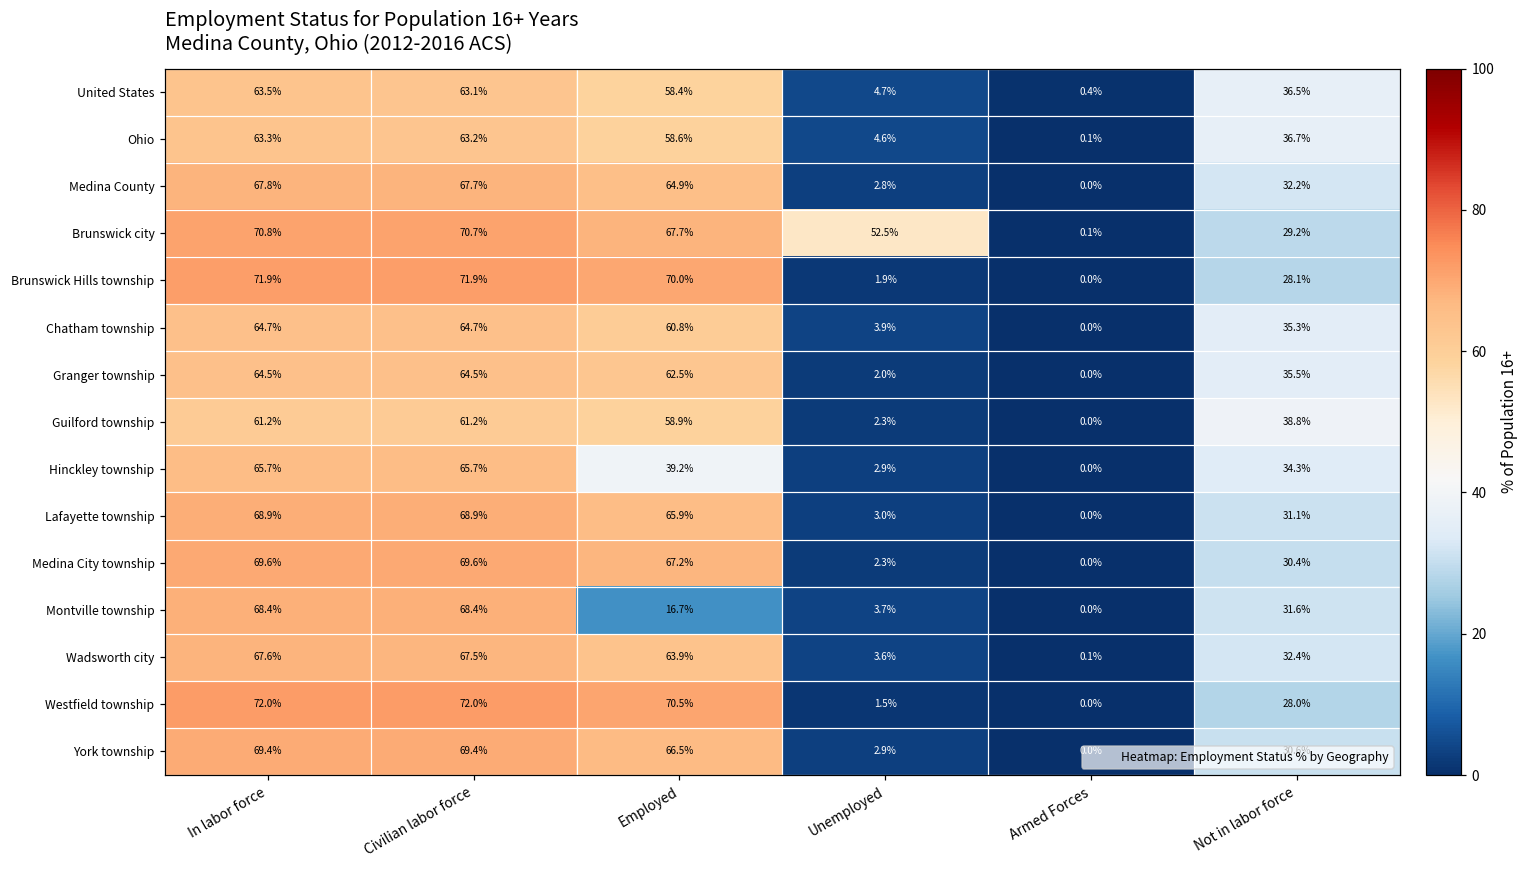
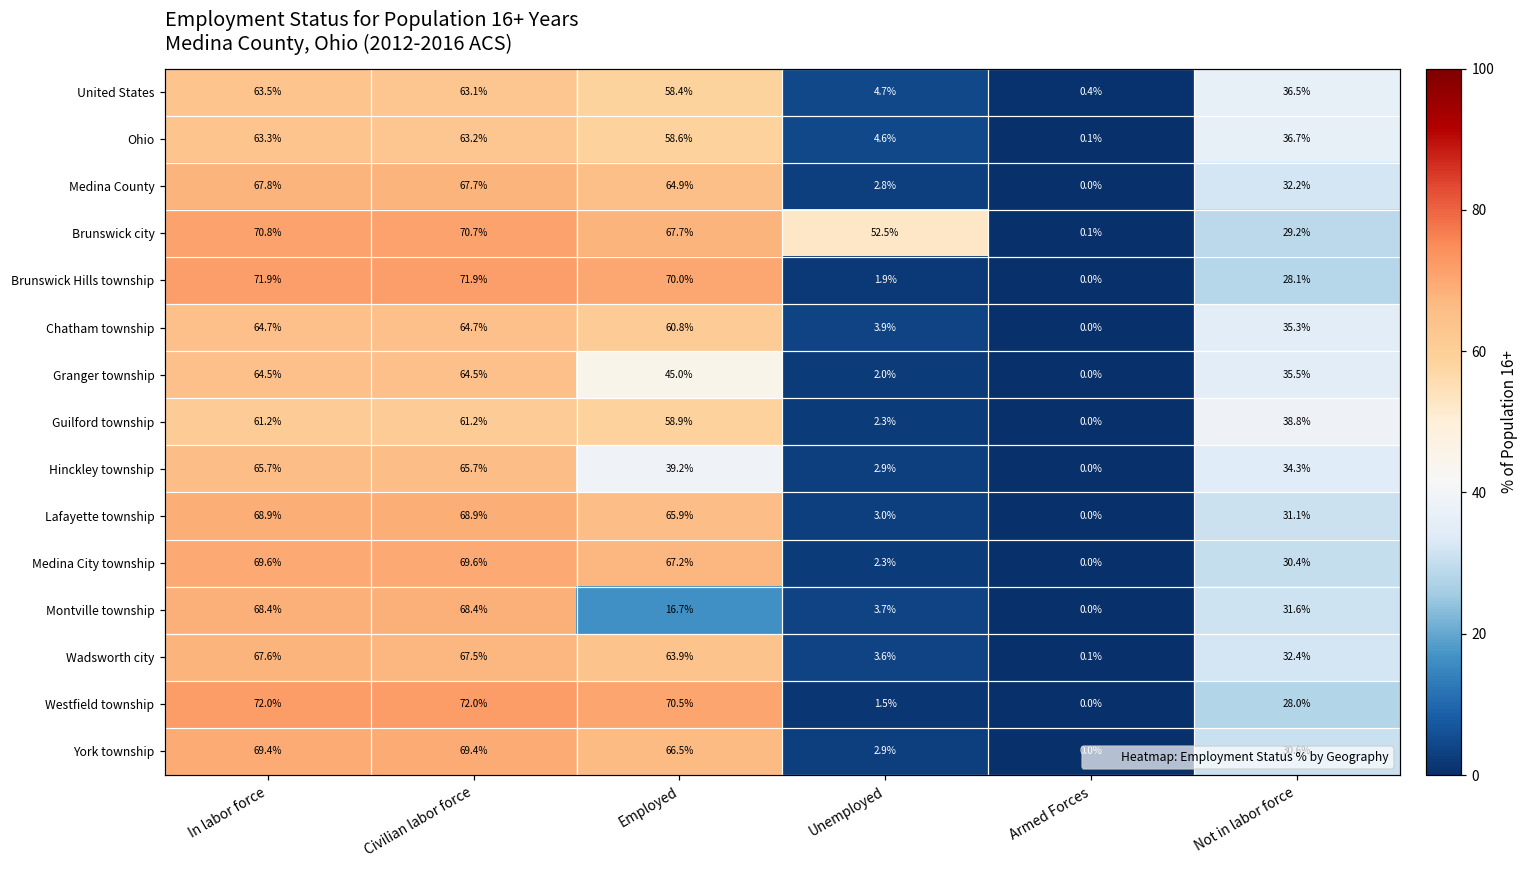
Granger township, Employed: 62.5% -> 45.0%
